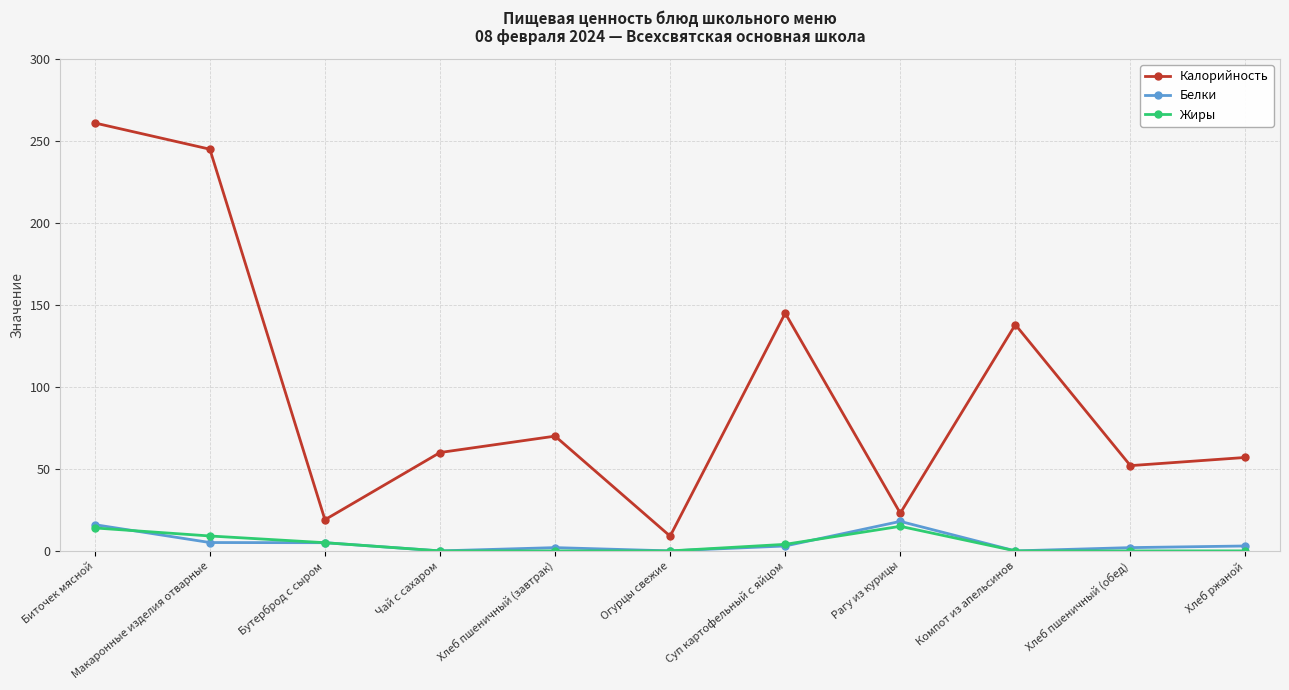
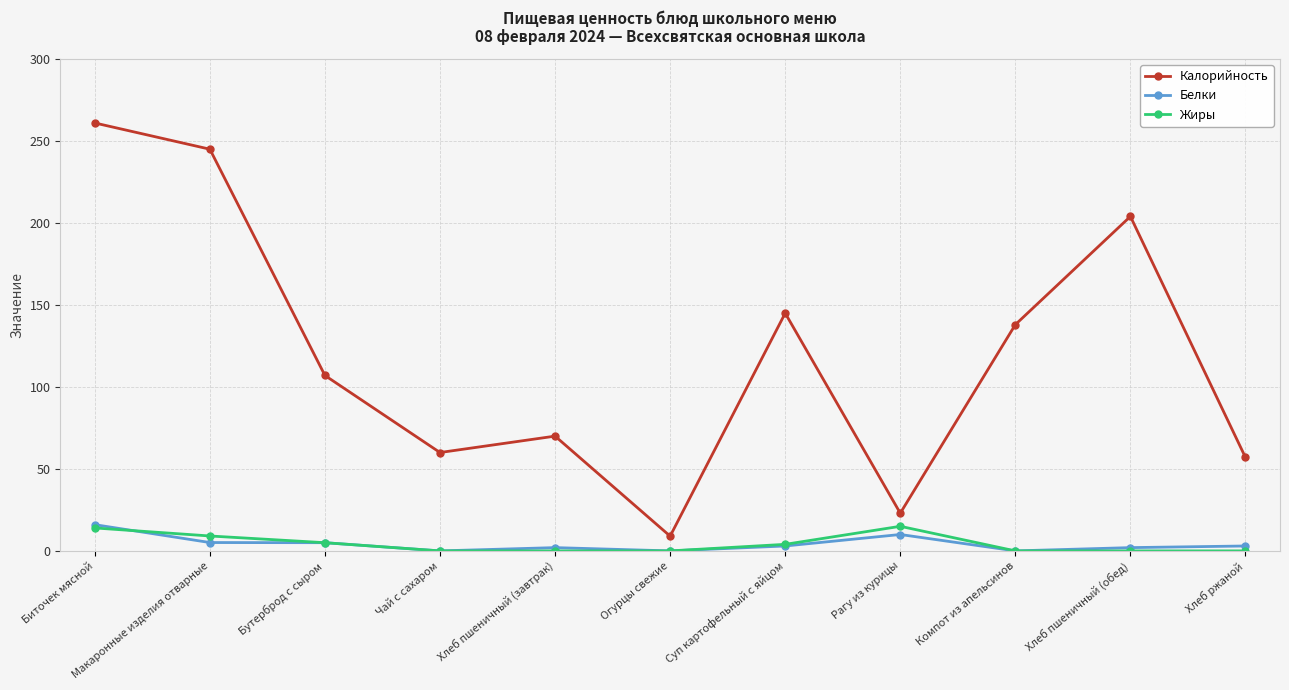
Калорийность, Бутерброд с сыром: 19 -> 107
Белки, Рагу из курицы: 18 -> 10
Калорийность, Хлеб пшеничный (обед): 52 -> 204
